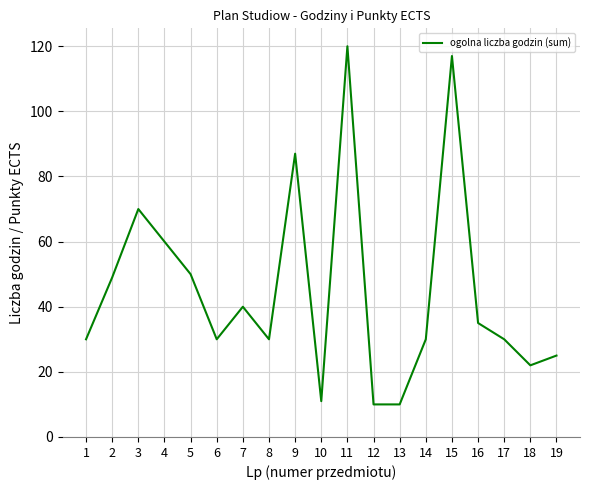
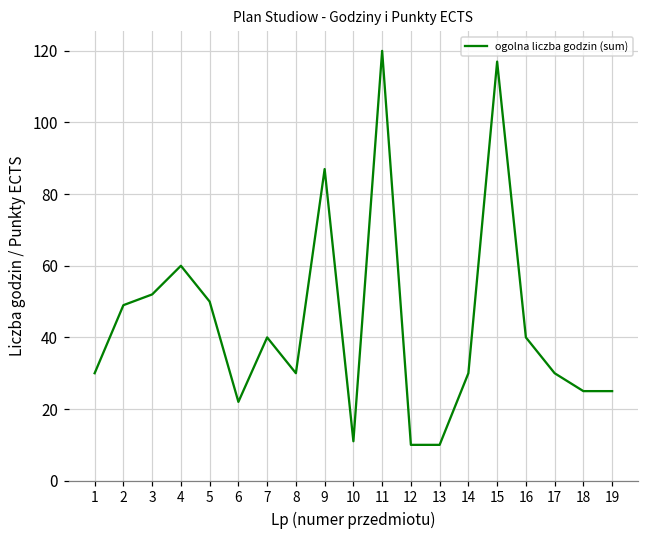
3: 70 -> 52
6: 30 -> 22
16: 35 -> 40
18: 22 -> 25
